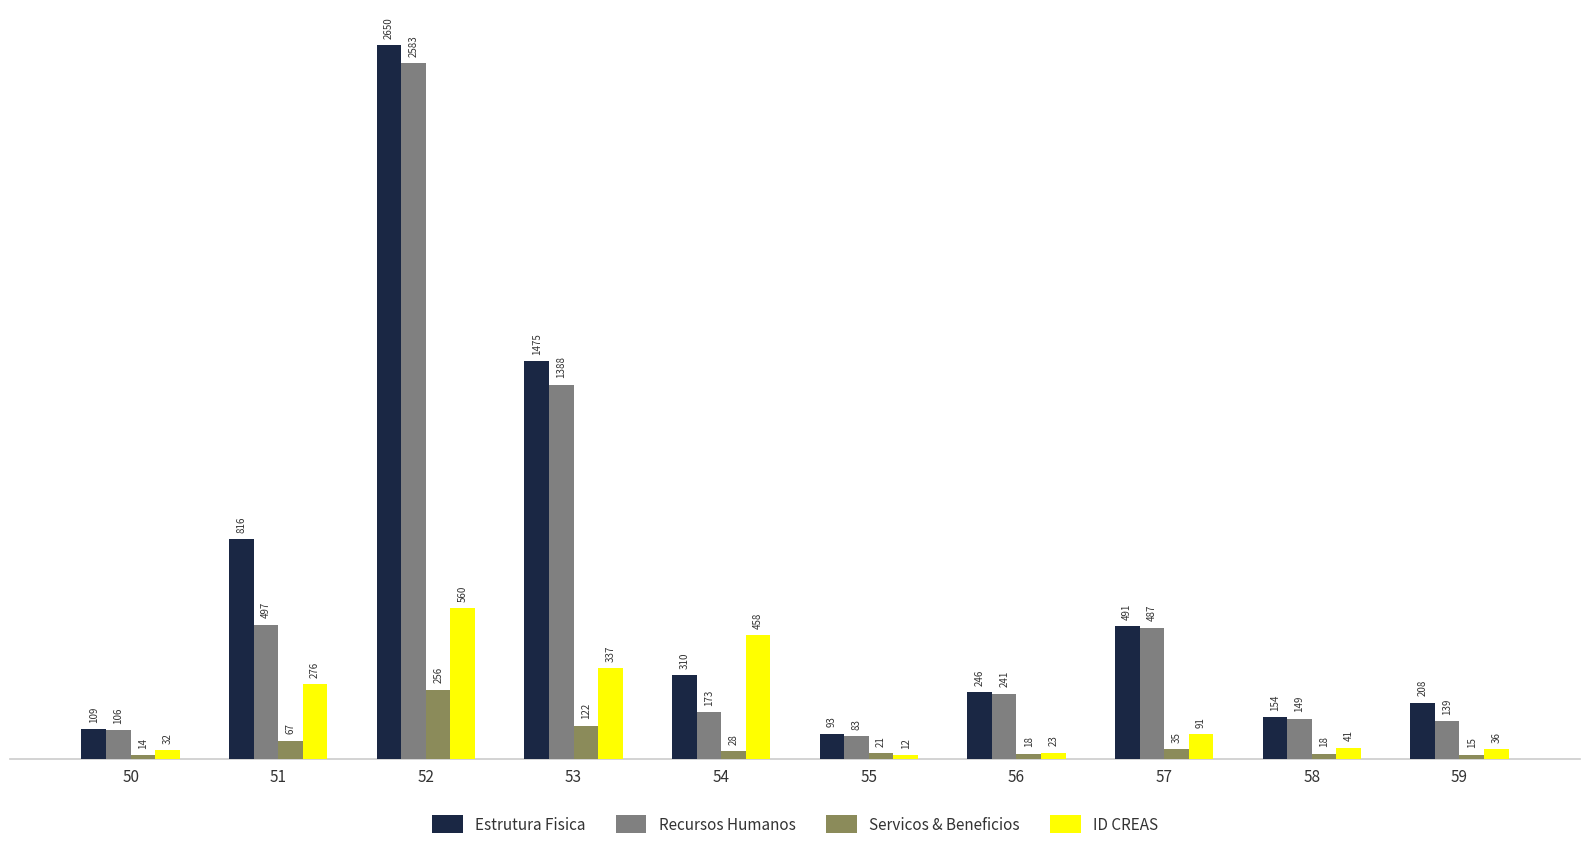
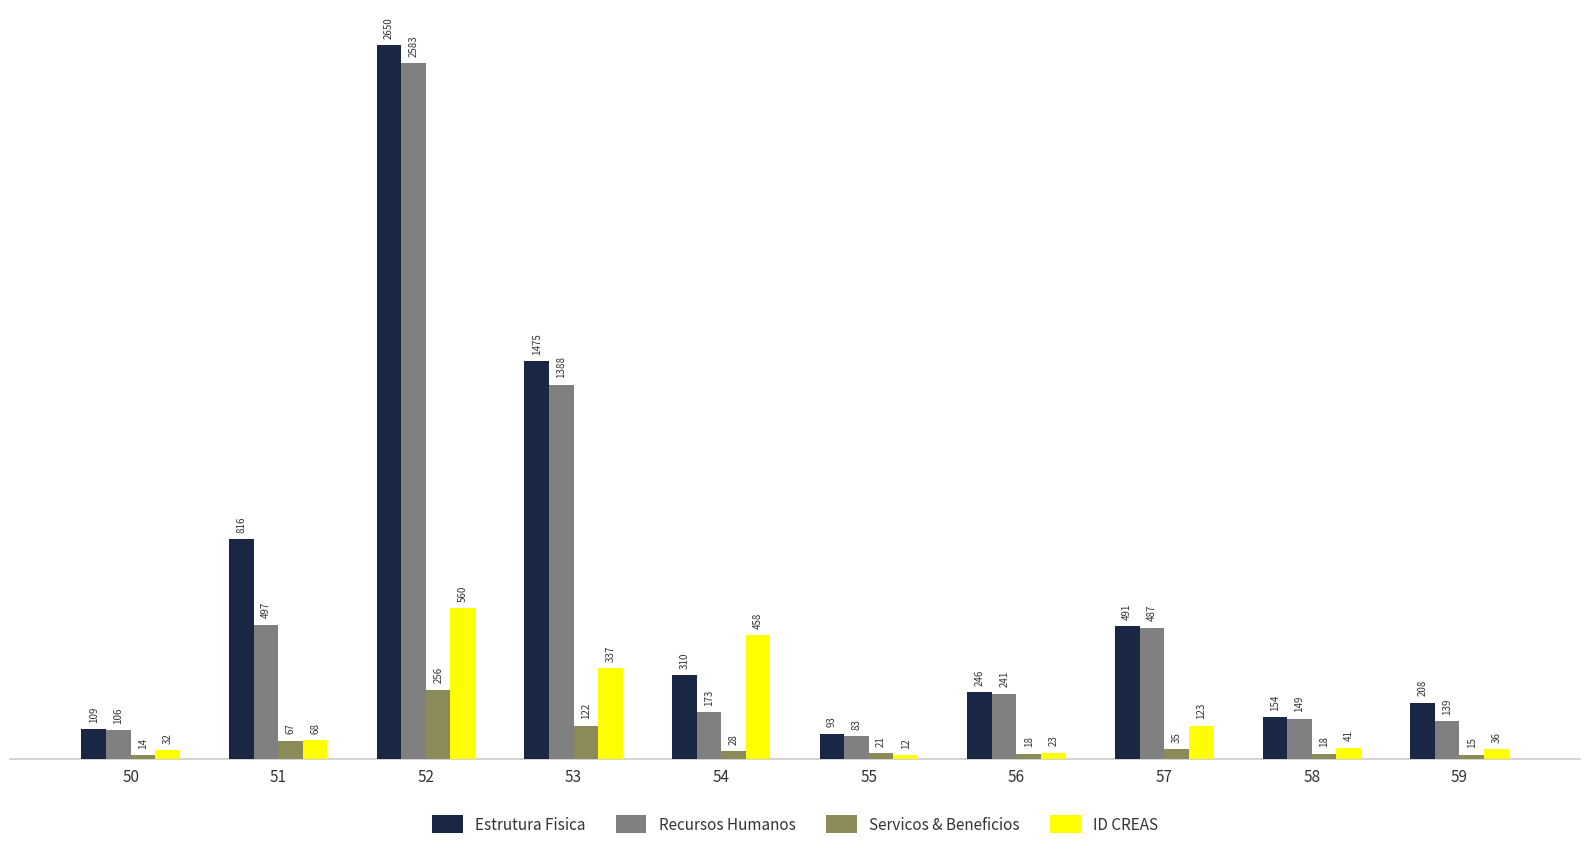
ID CREAS, 51: 276 -> 68
ID CREAS, 57: 91 -> 123
